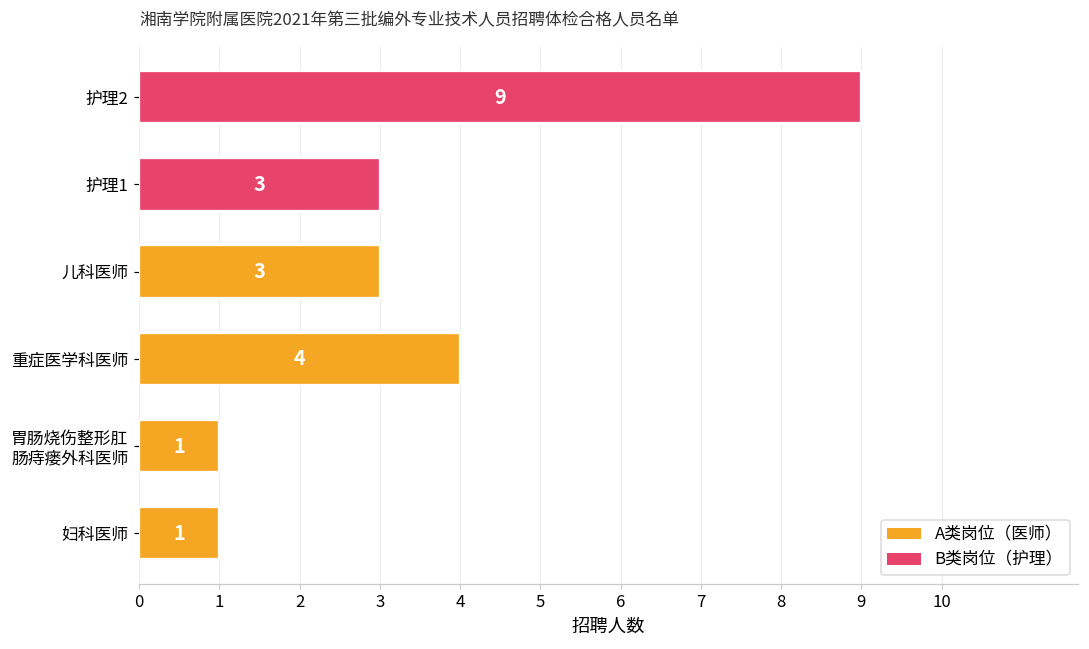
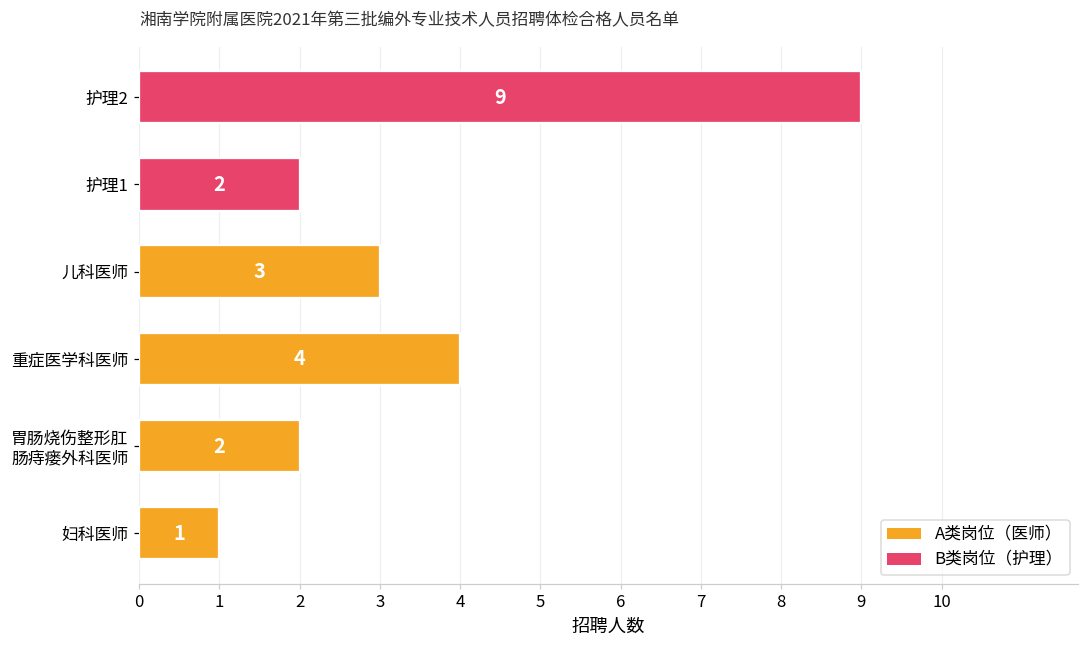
护理1: 3 -> 2
胃肠烧伤整形肛 肠痔瘘外科医师: 1 -> 2
